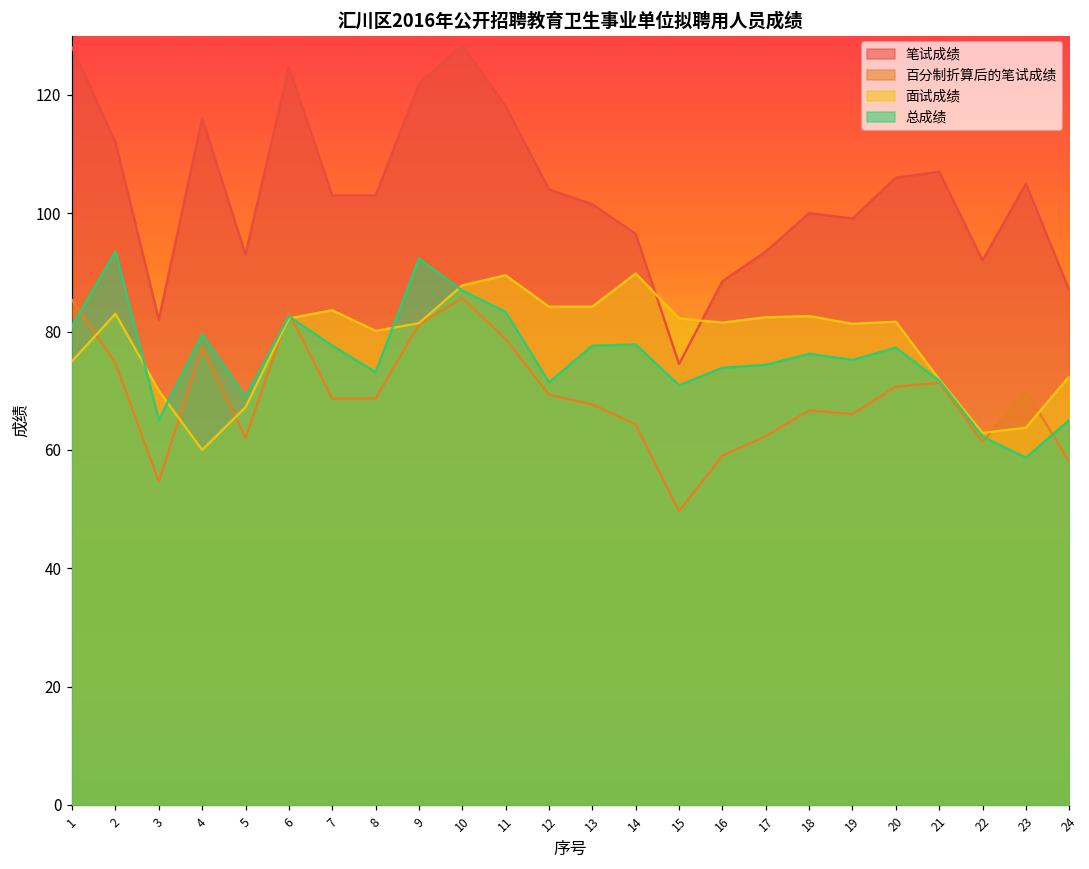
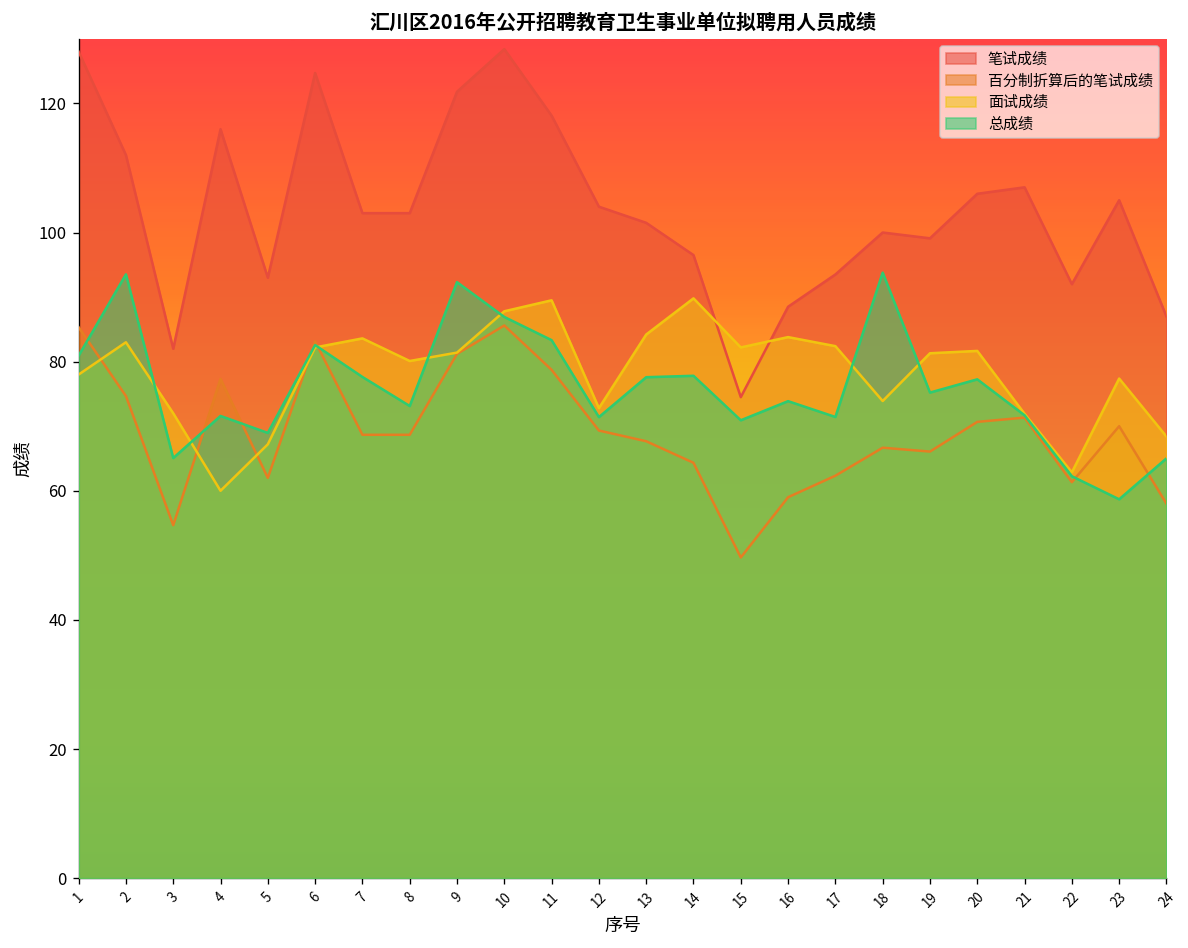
面试成绩, 1: 75 -> 78
面试成绩, 3: 70 -> 72
总成绩, 4: 80 -> 72
面试成绩, 12: 84 -> 73
面试成绩, 16: 82 -> 84
总成绩, 17: 74 -> 71
面试成绩, 18: 83 -> 74
总成绩, 18: 76 -> 94
面试成绩, 23: 64 -> 77
面试成绩, 24: 72 -> 68
